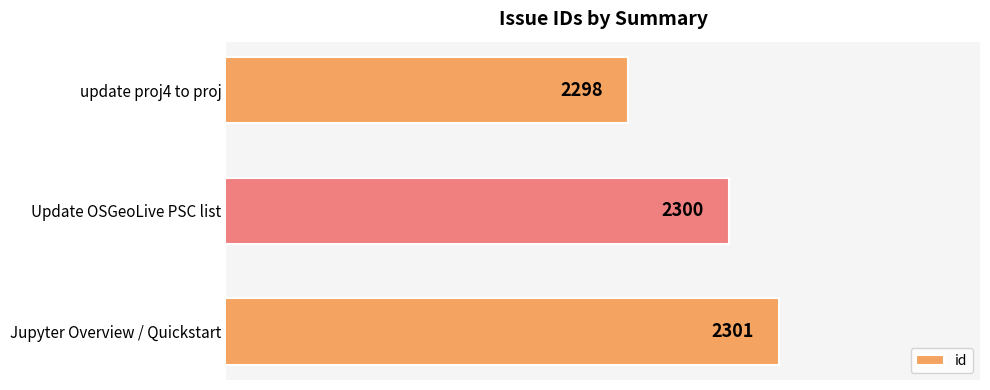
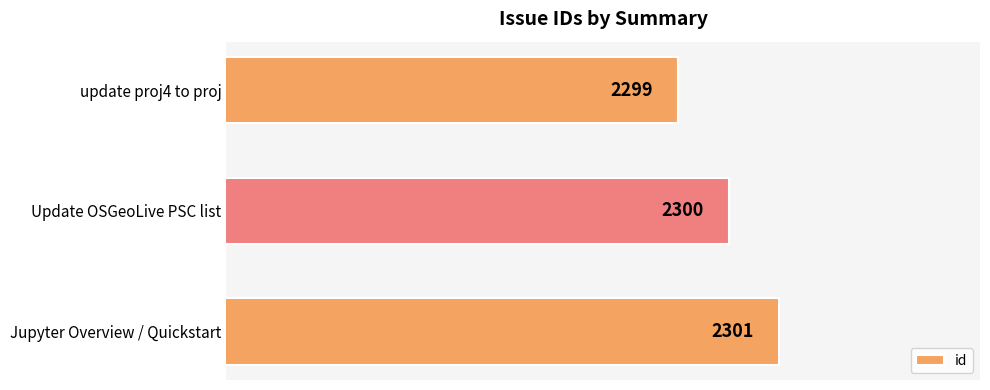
update proj4 to proj: 2298 -> 2299
